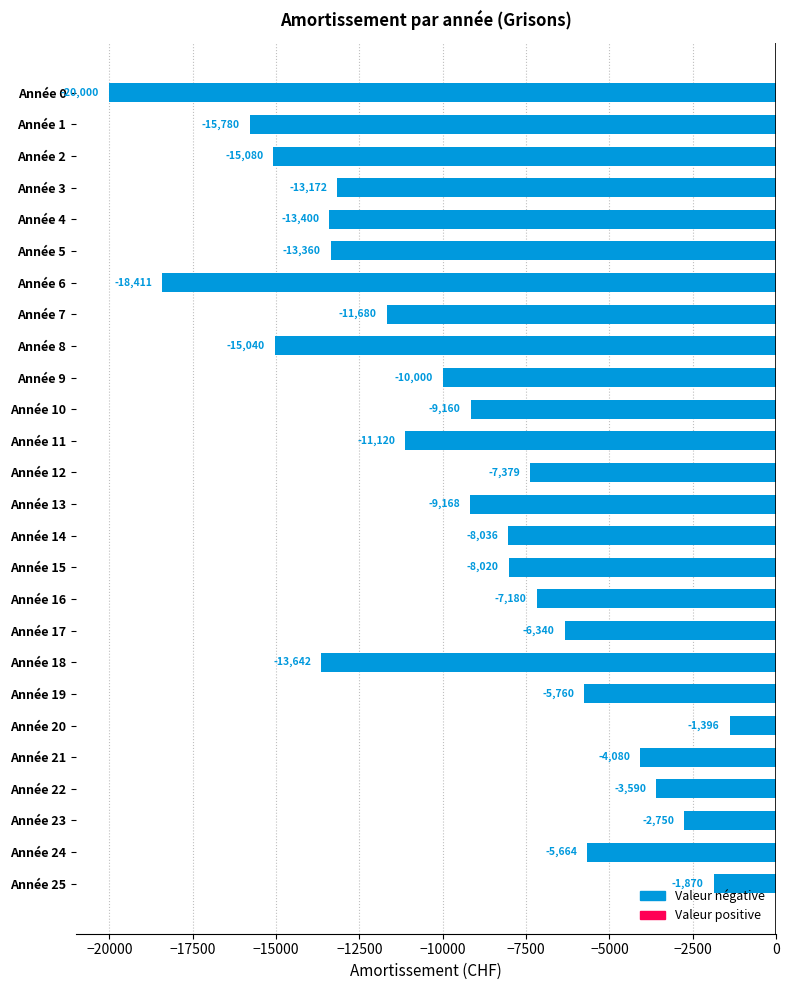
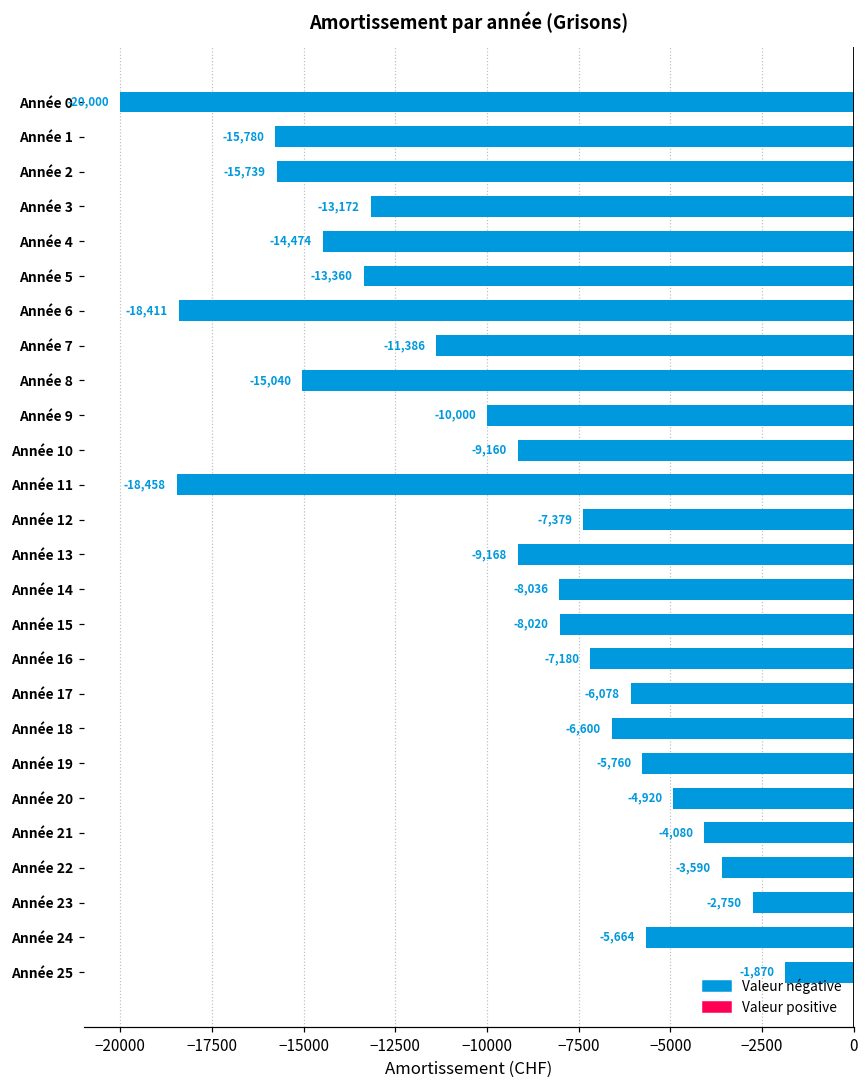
Année 2: -15,080 -> -15,739
Année 4: -13,400 -> -14,474
Année 7: -11,680 -> -11,386
Année 11: -11,120 -> -18,458
Année 17: -6,340 -> -6,078
Année 18: -13,642 -> -6,600
Année 20: -1,396 -> -4,920
